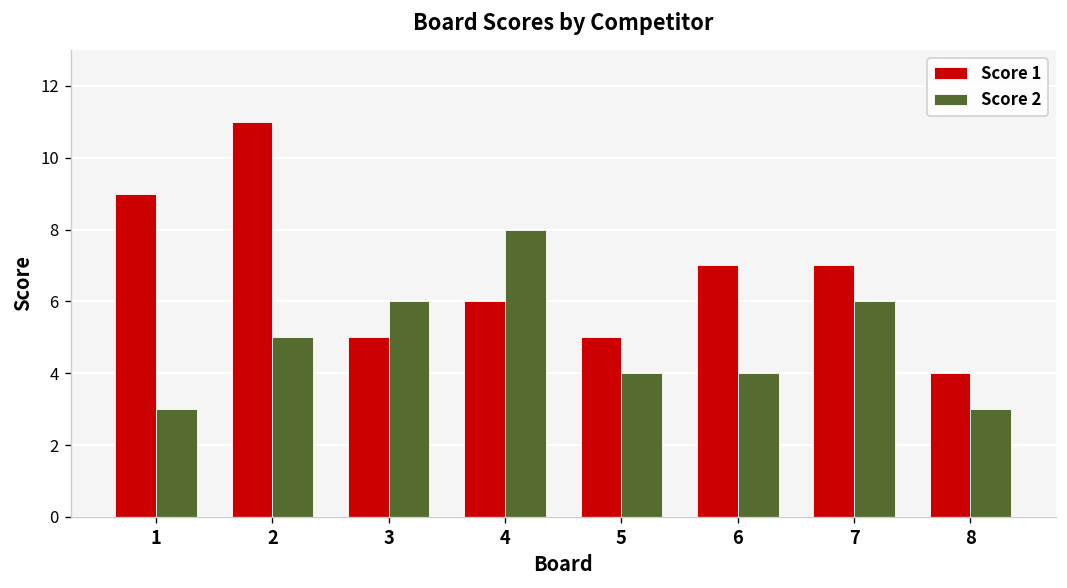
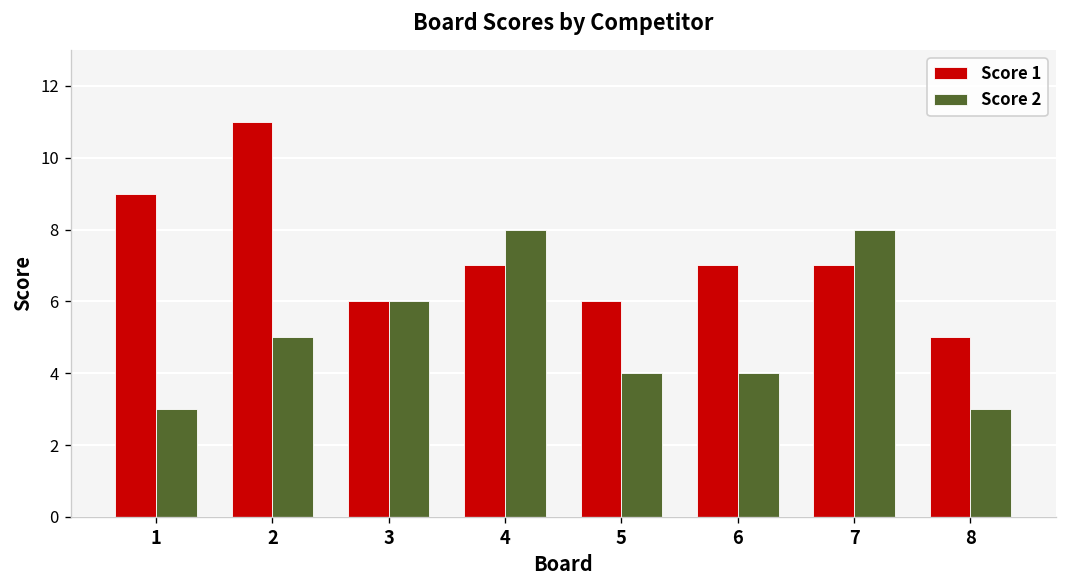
Score 1, 3: 5 -> 6
Score 1, 4: 6 -> 7
Score 1, 5: 5 -> 6
Score 2, 7: 6 -> 8
Score 1, 8: 4 -> 5
